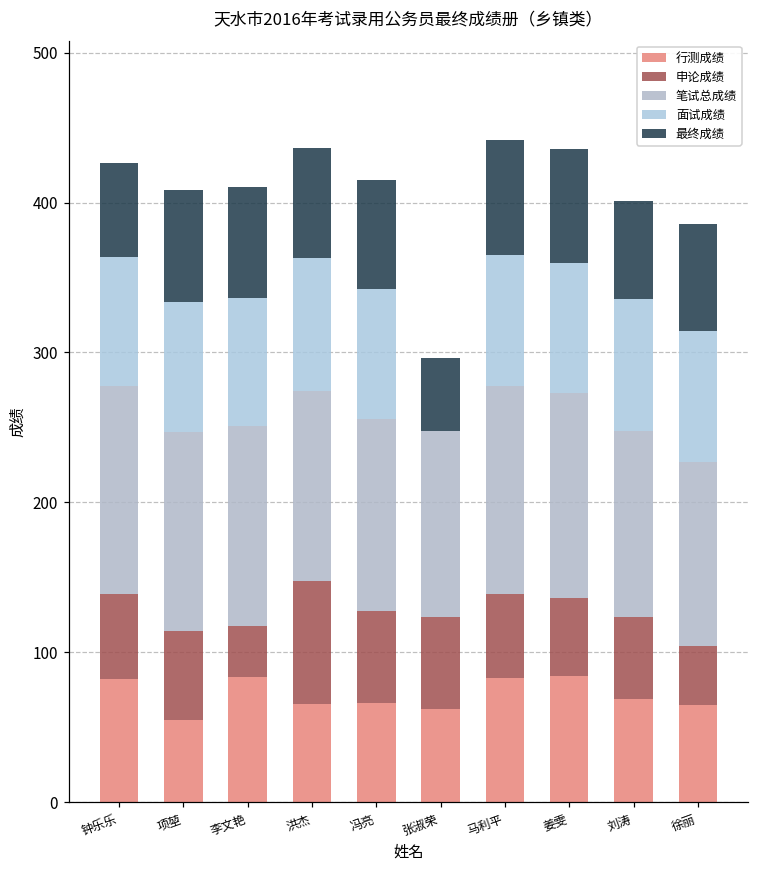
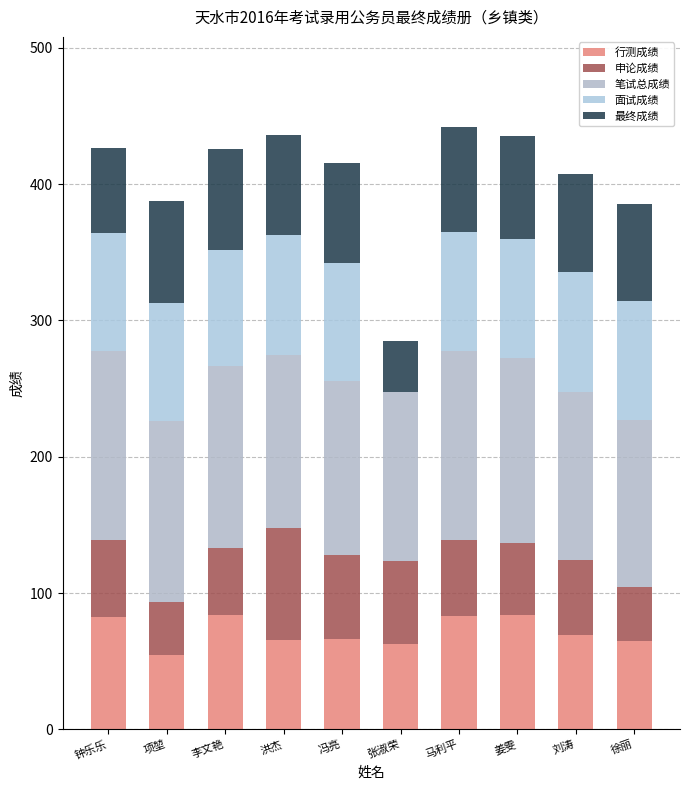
申论成绩, 项堃: 60 -> 39
申论成绩, 李文艳: 34 -> 50
最终成绩, 张淑荣: 49 -> 37
最终成绩, 刘涛: 66 -> 72
